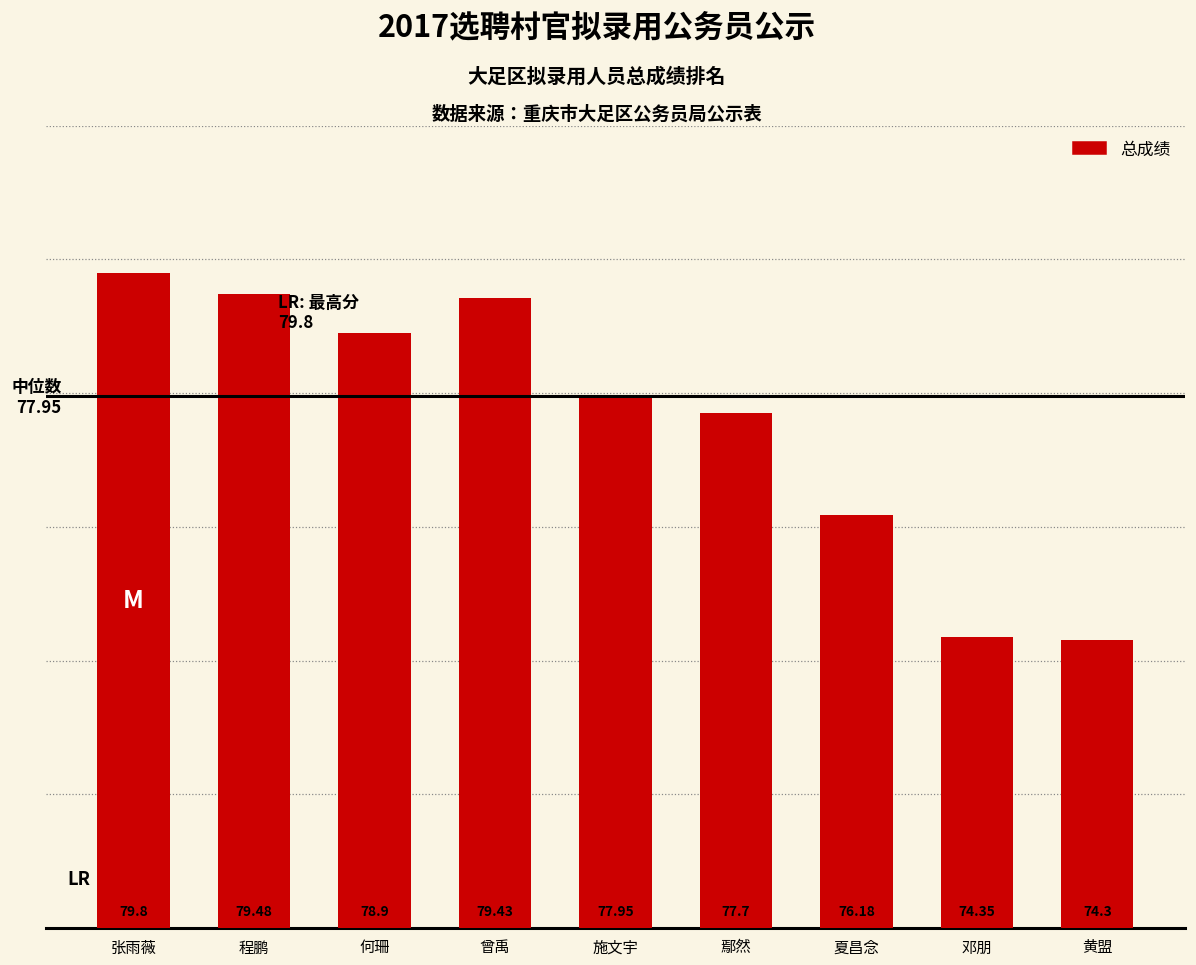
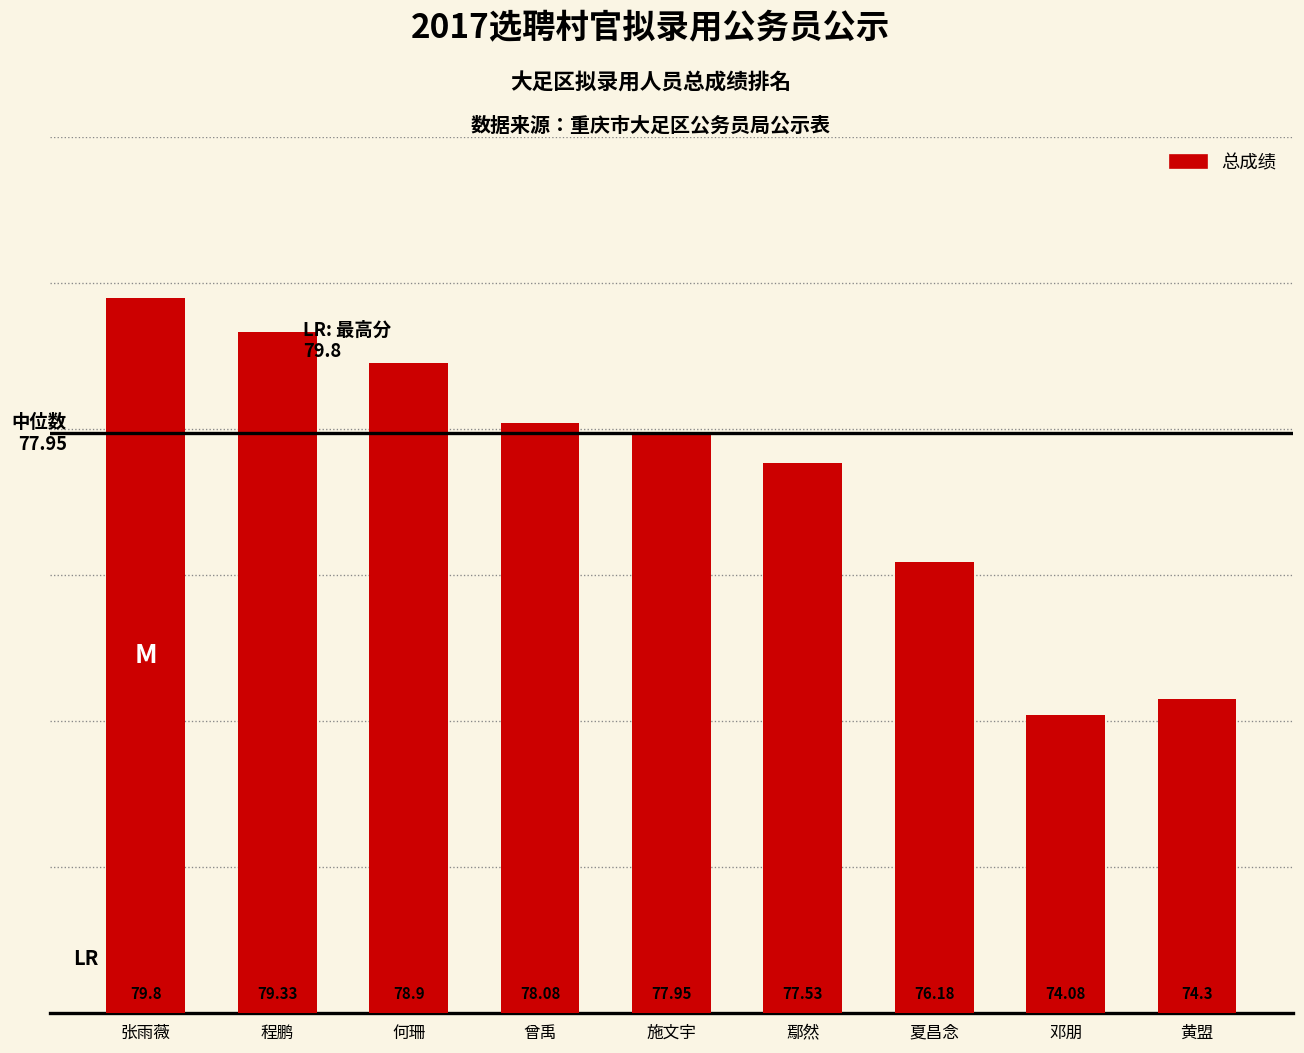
程鹏: 79.48 -> 79.33
曾禹: 79.43 -> 78.08
鄢然: 77.7 -> 77.53
邓朋: 74.35 -> 74.08
